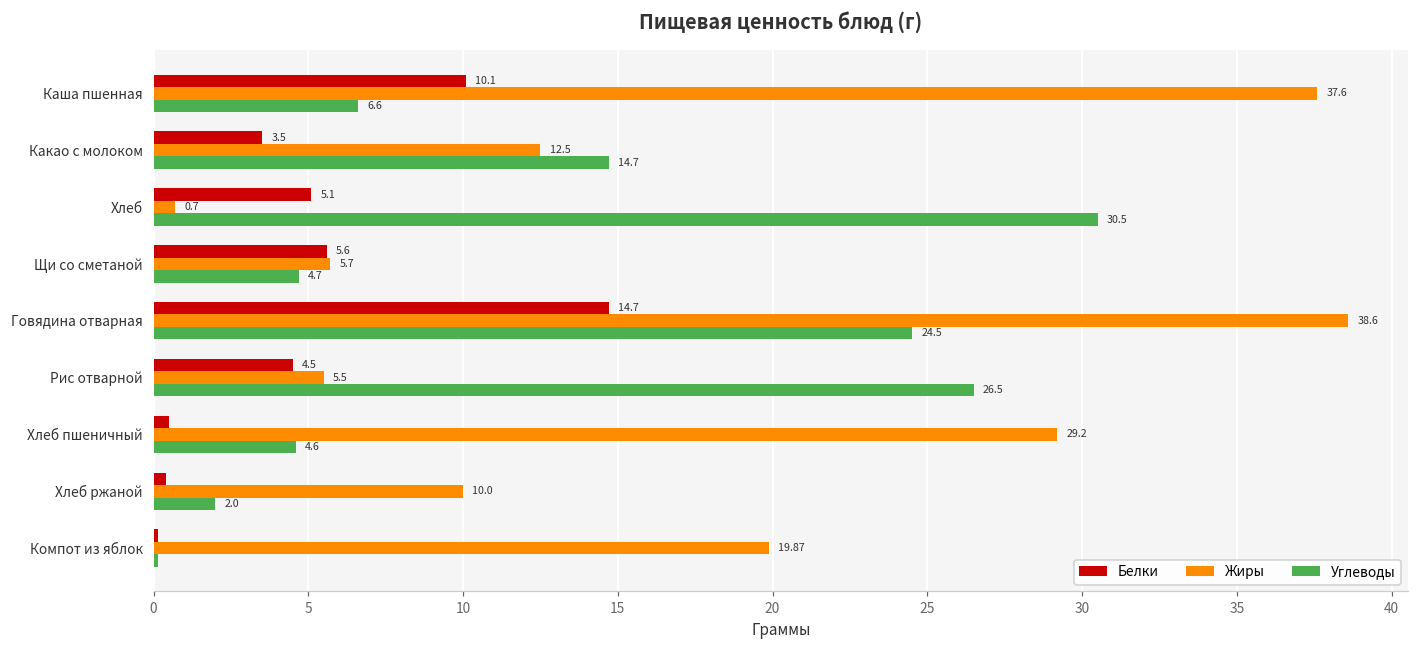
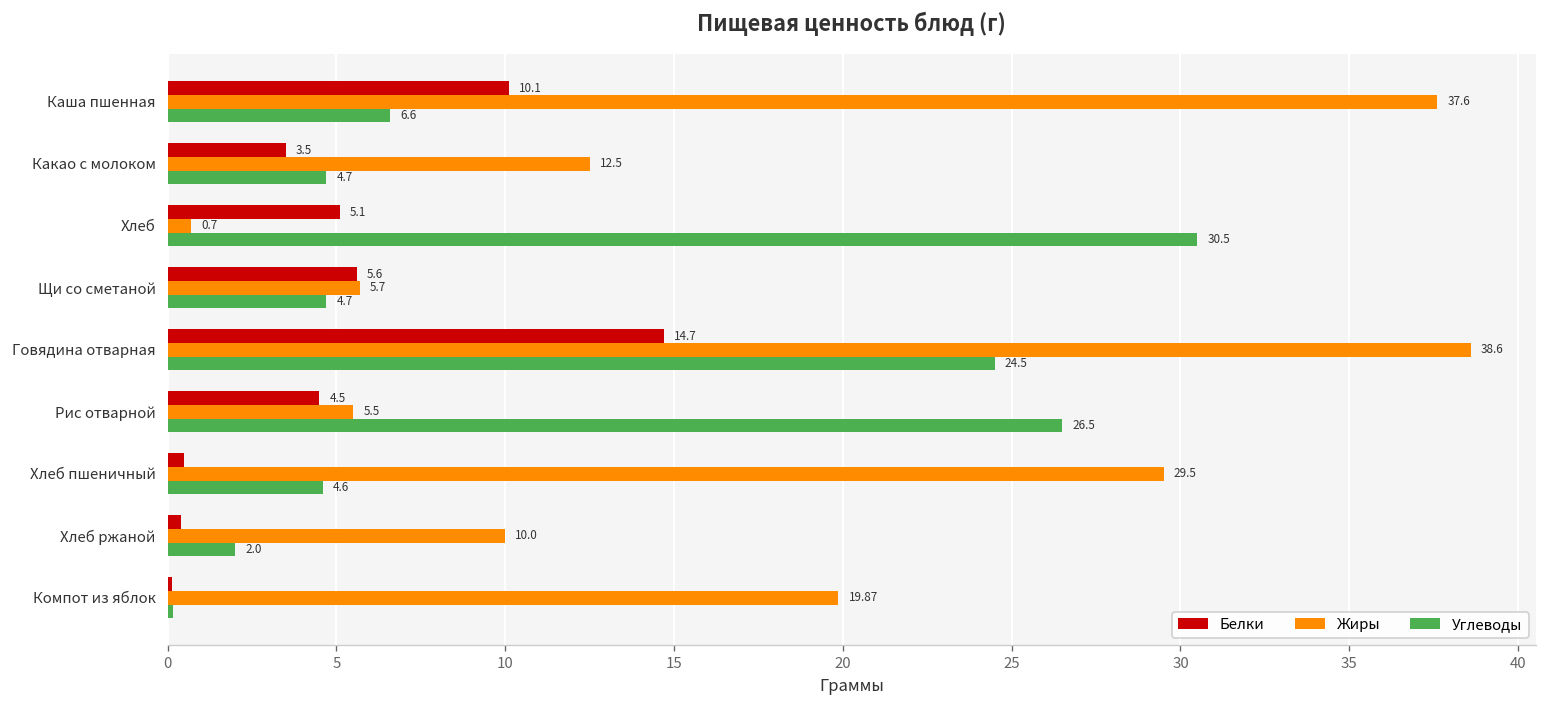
Углеводы, Какао с молоком: 14.7 -> 4.7
Жиры, Хлеб пшеничный: 29.2 -> 29.5
